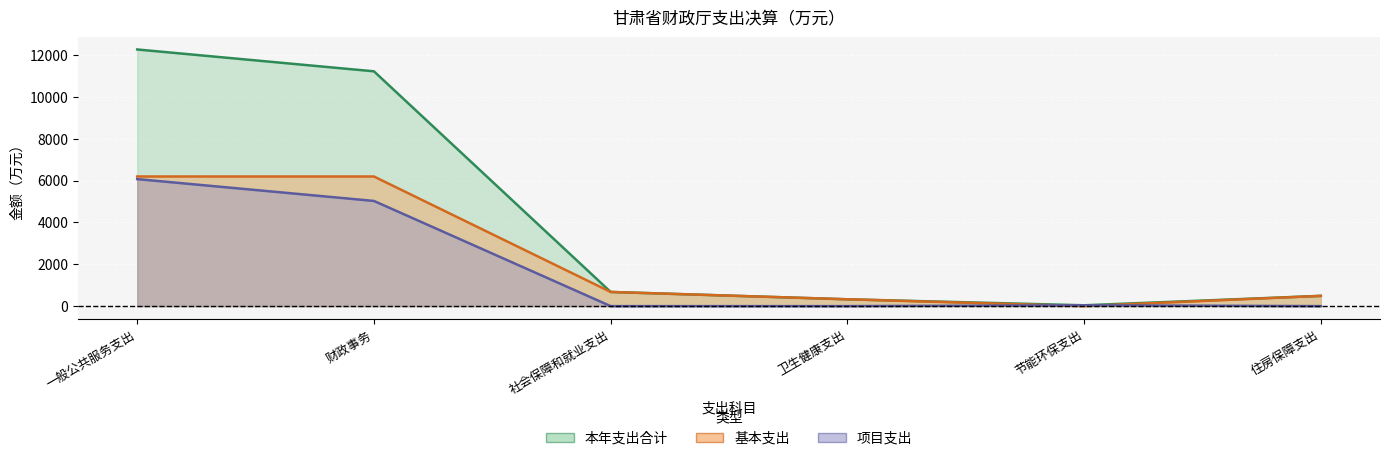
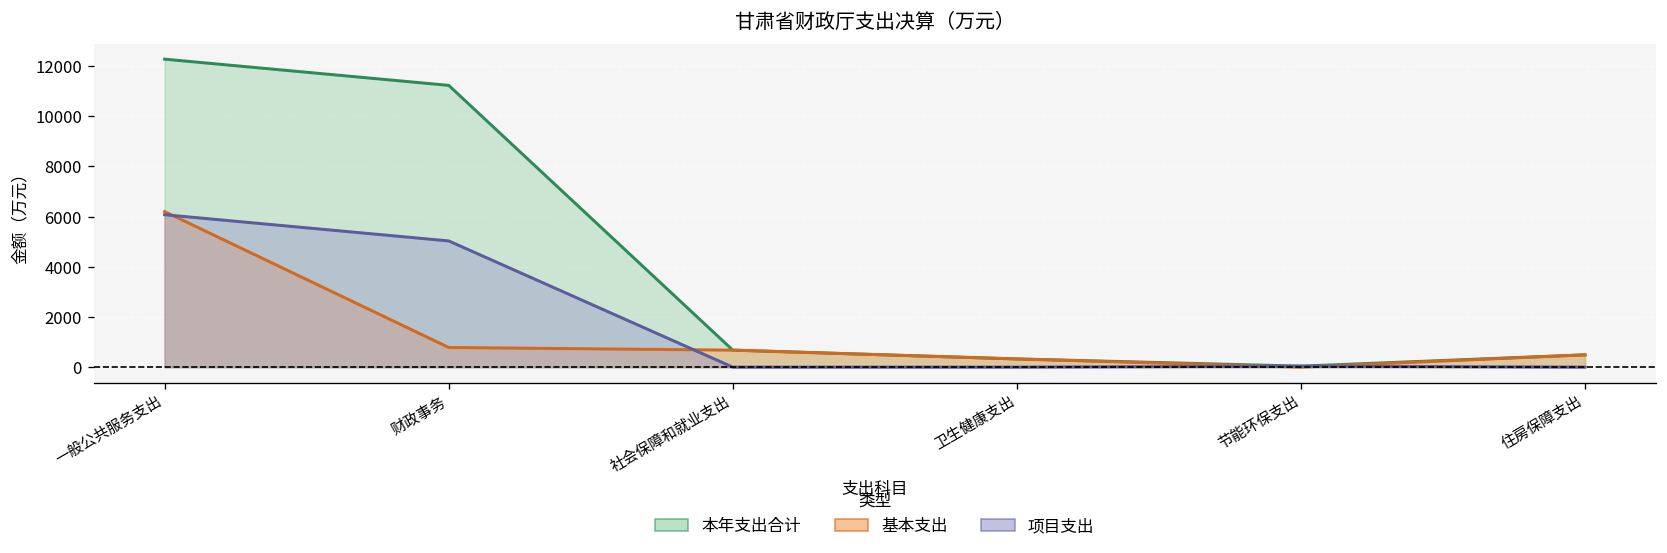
基本支出, 财政事务: 6200 -> 800
